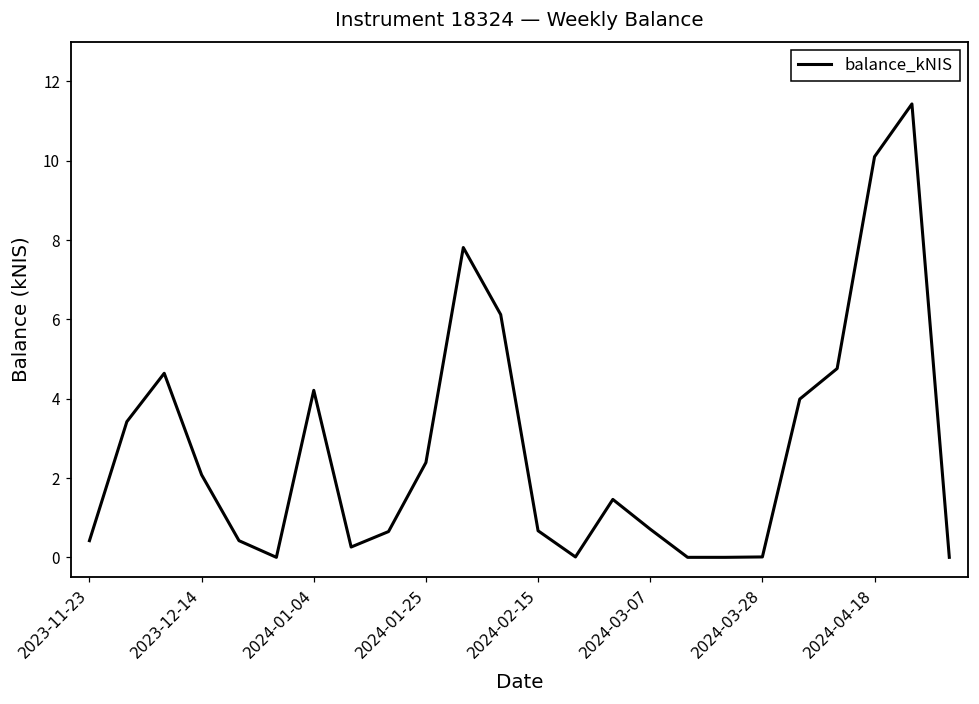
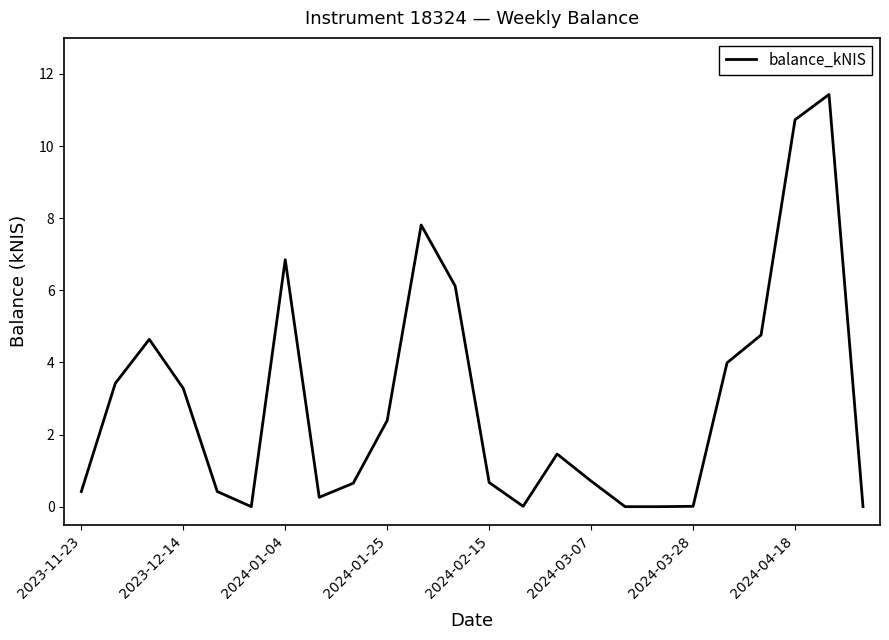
2023-12-14: 2.1 -> 3.3
2024-01-04: 4.2 -> 6.9
2024-04-18: 10.1 -> 10.7
